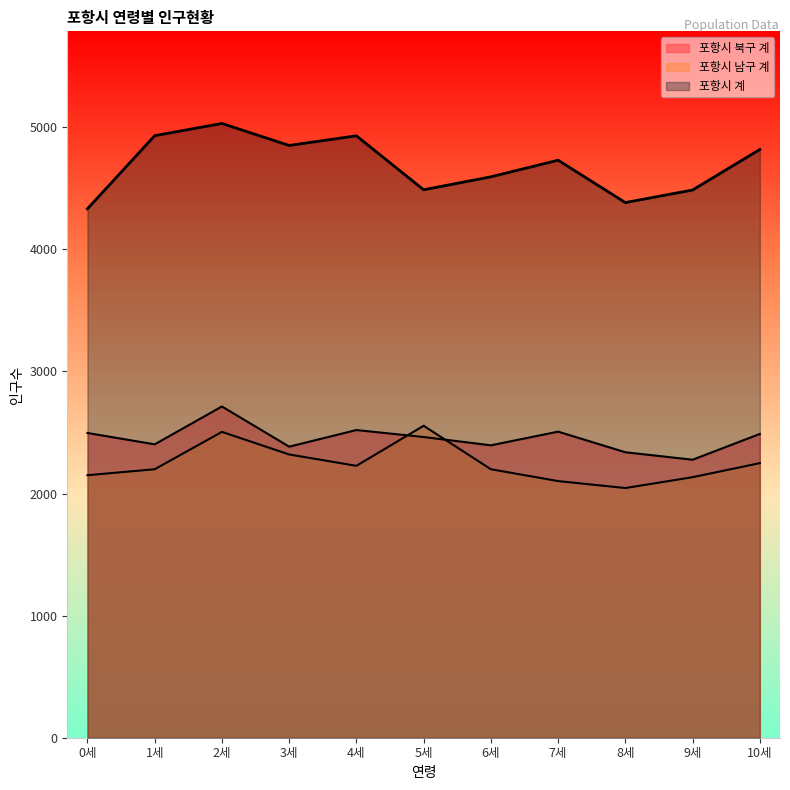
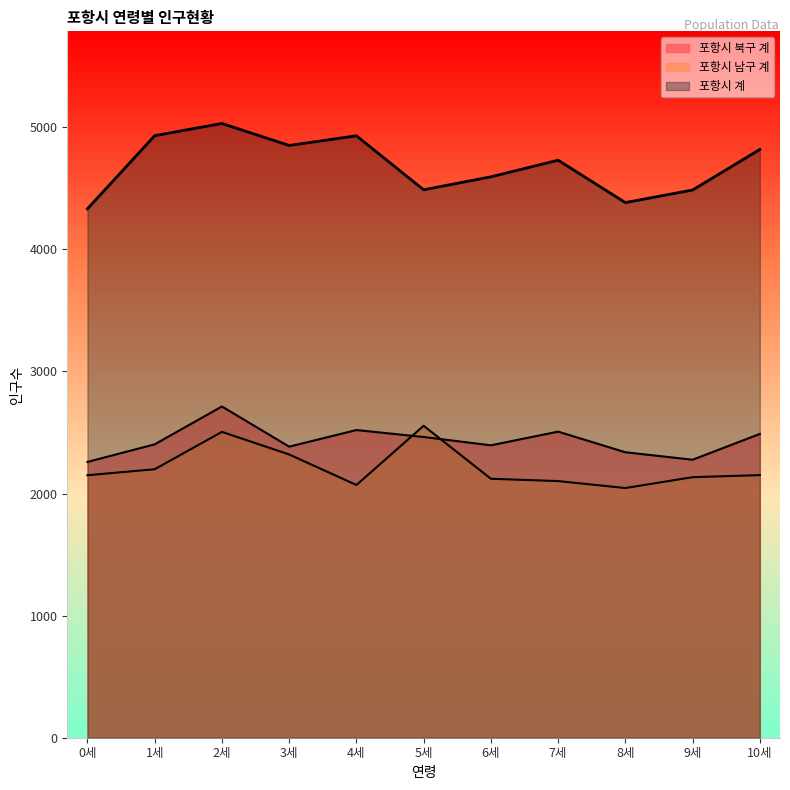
포항시 북구 계, 0세: 2500 -> 2260
포항시 남구 계, 4세: 2230 -> 2070
포항시 남구 계, 6세: 2200 -> 2120
포항시 남구 계, 10세: 2250 -> 2150
